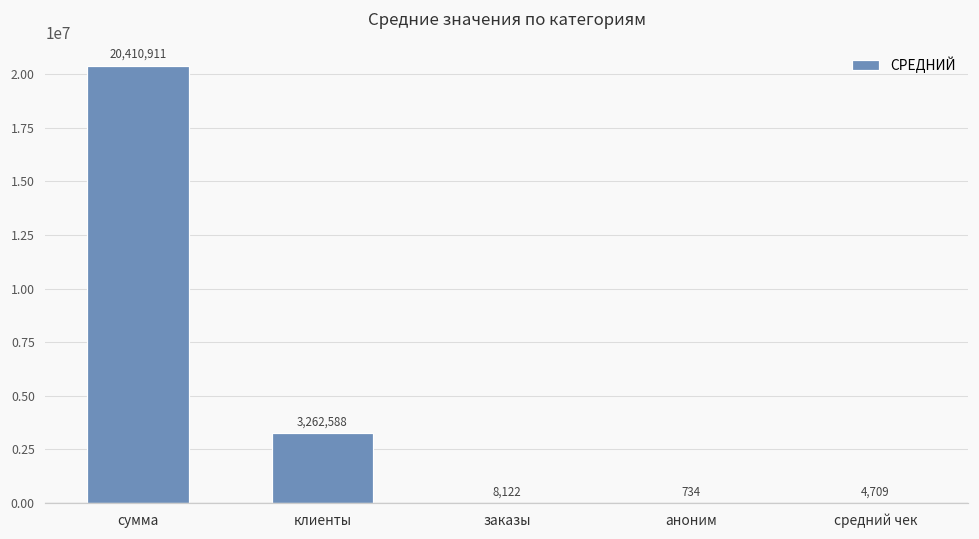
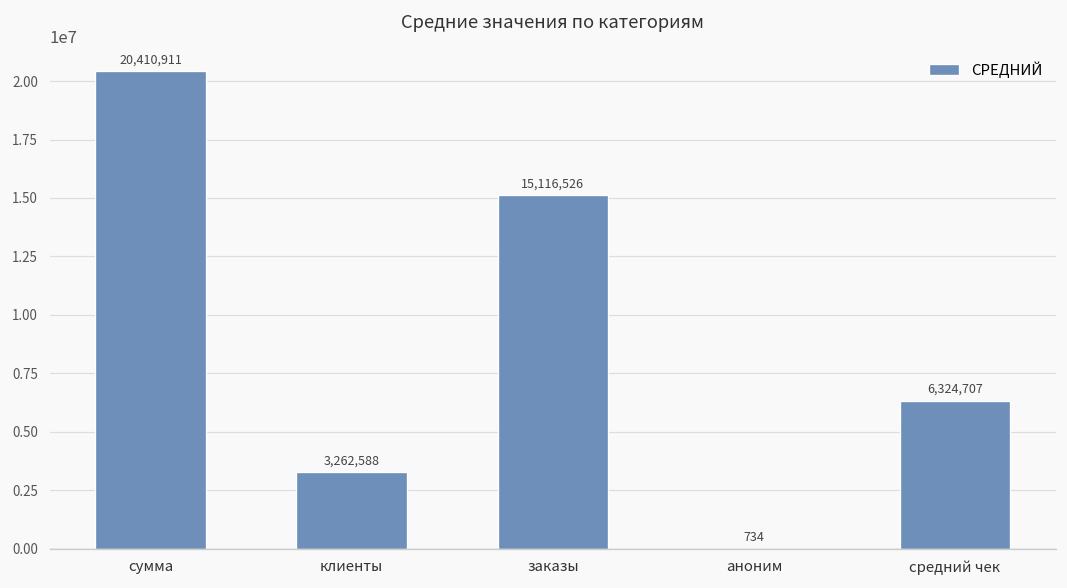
заказы: 8,122 -> 15,116,526
средний чек: 4,709 -> 6,324,707
